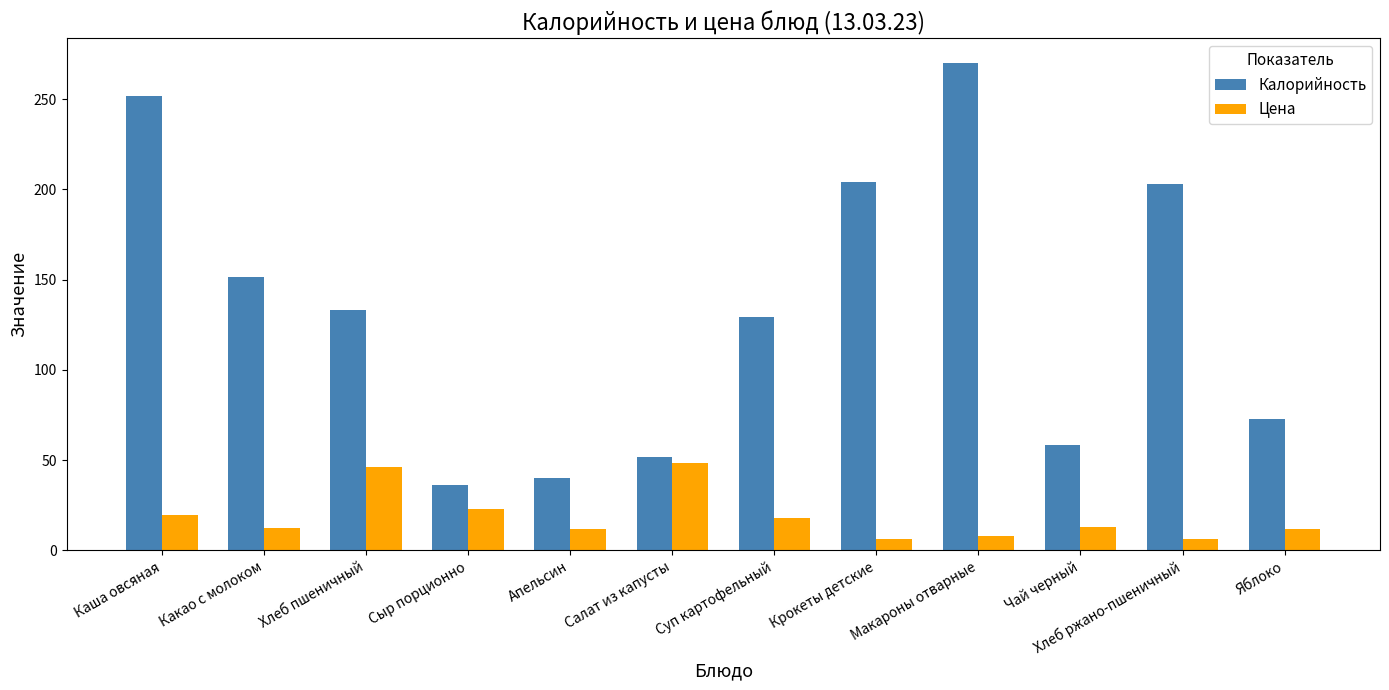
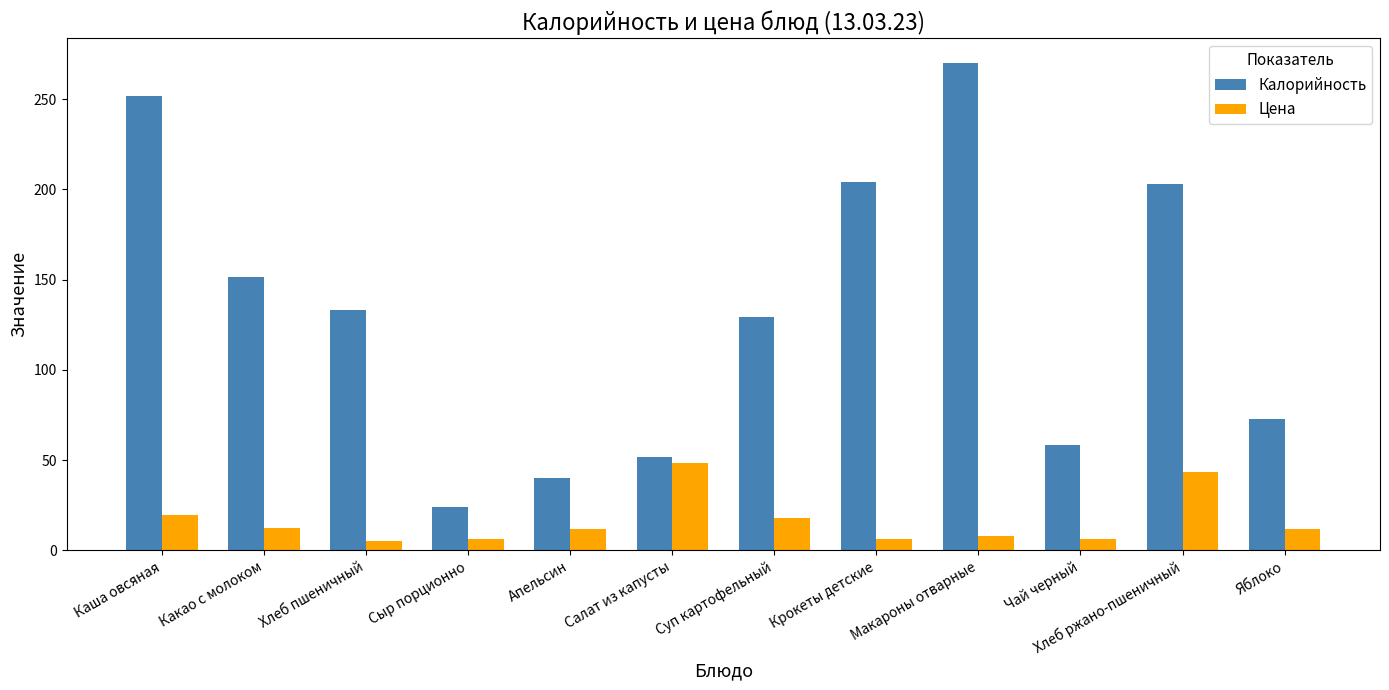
Цена, Хлеб пшеничный: 47 -> 5
Калорийность, Сыр порционно: 36 -> 24
Цена, Сыр порционно: 23 -> 6
Цена, Чай черный: 13 -> 6
Цена, Хлеб ржано-пшеничный: 6 -> 43
